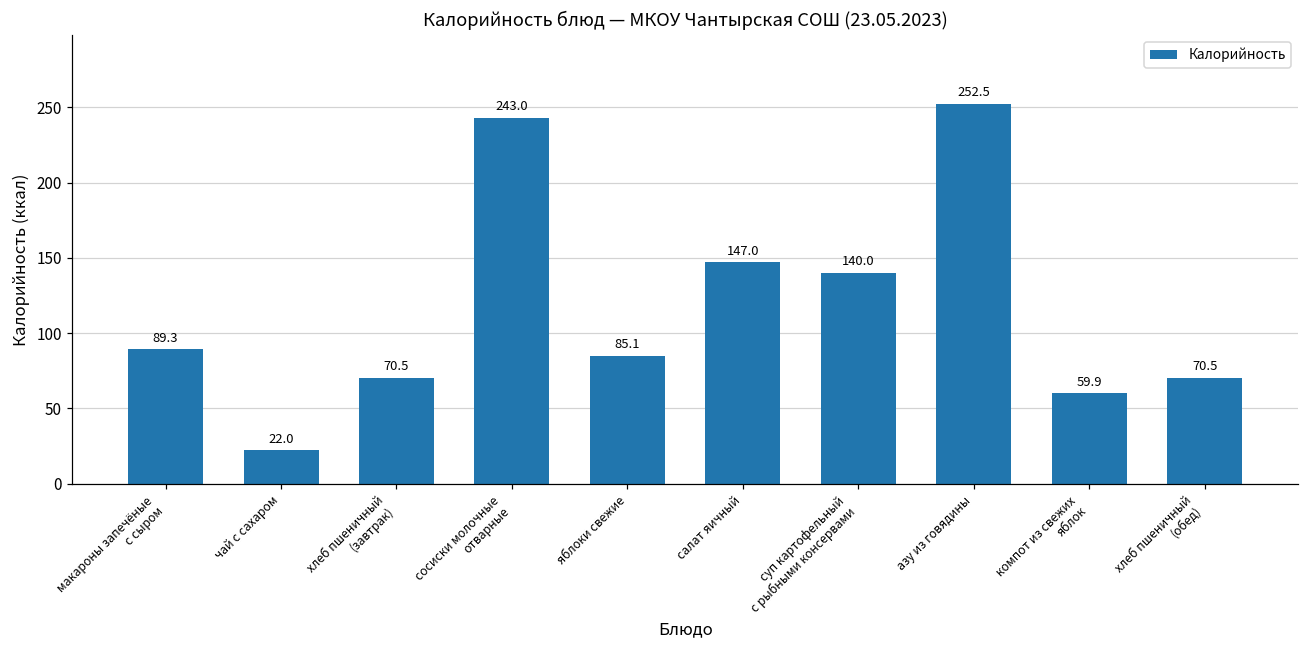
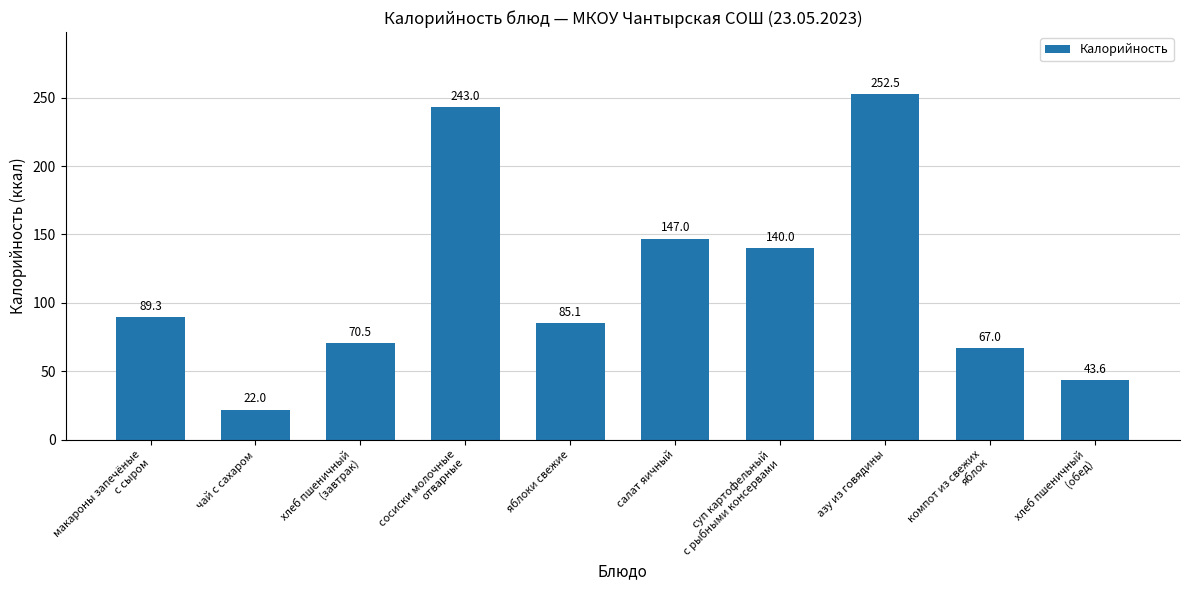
компот из свежих яблок: 59.9 -> 67.0
хлеб пшеничный (обед): 70.5 -> 43.6
